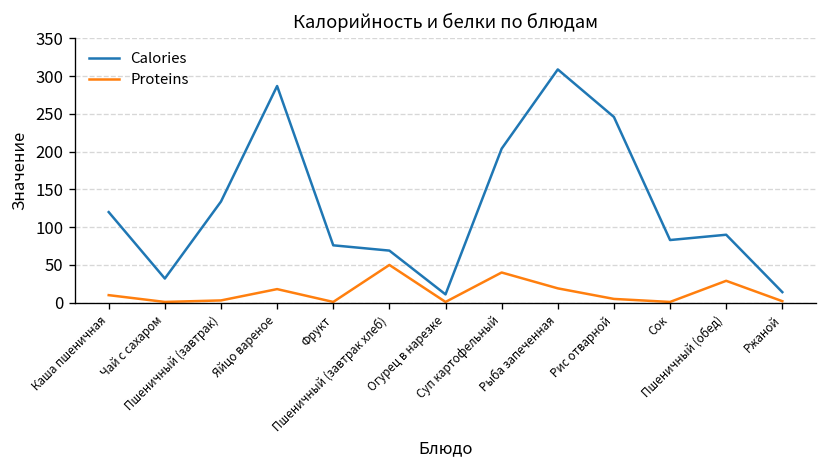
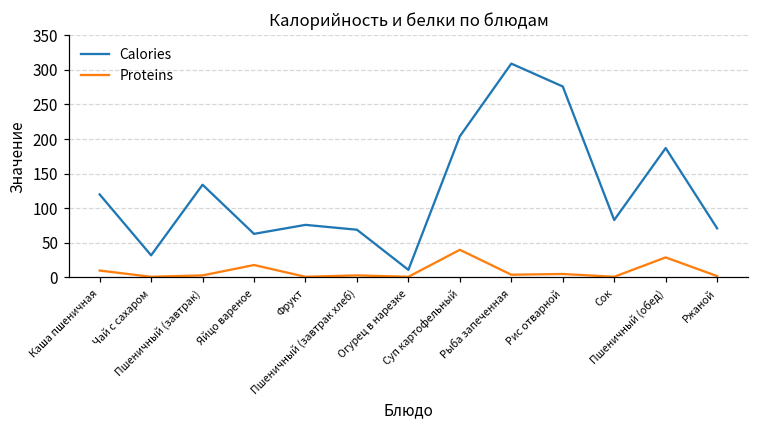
Calories, Яйцо вареное: 290 -> 60
Proteins, Пшеничный (завтрак хлеб): 50 -> 0
Proteins, Рыба запеченная: 20 -> 0
Calories, Рис отварной: 250 -> 280
Calories, Пшеничный (обед): 90 -> 190
Calories, Ржаной: 10 -> 70
